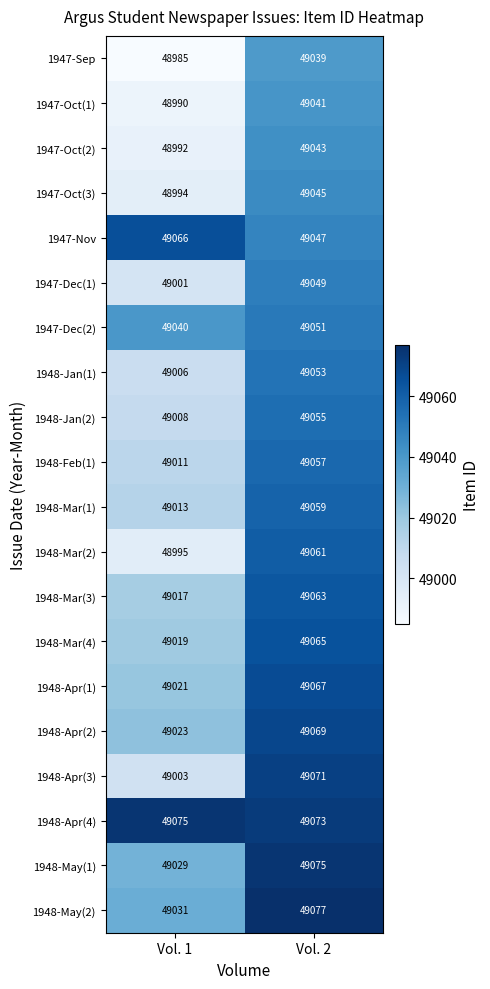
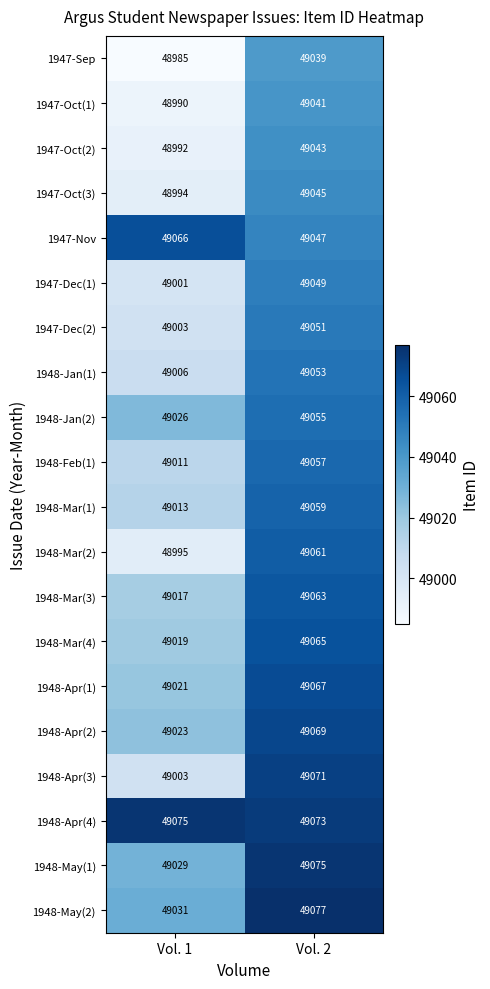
1947-Dec(2), Vol. 1: 49040 -> 49003
1948-Jan(2), Vol. 1: 49008 -> 49026
